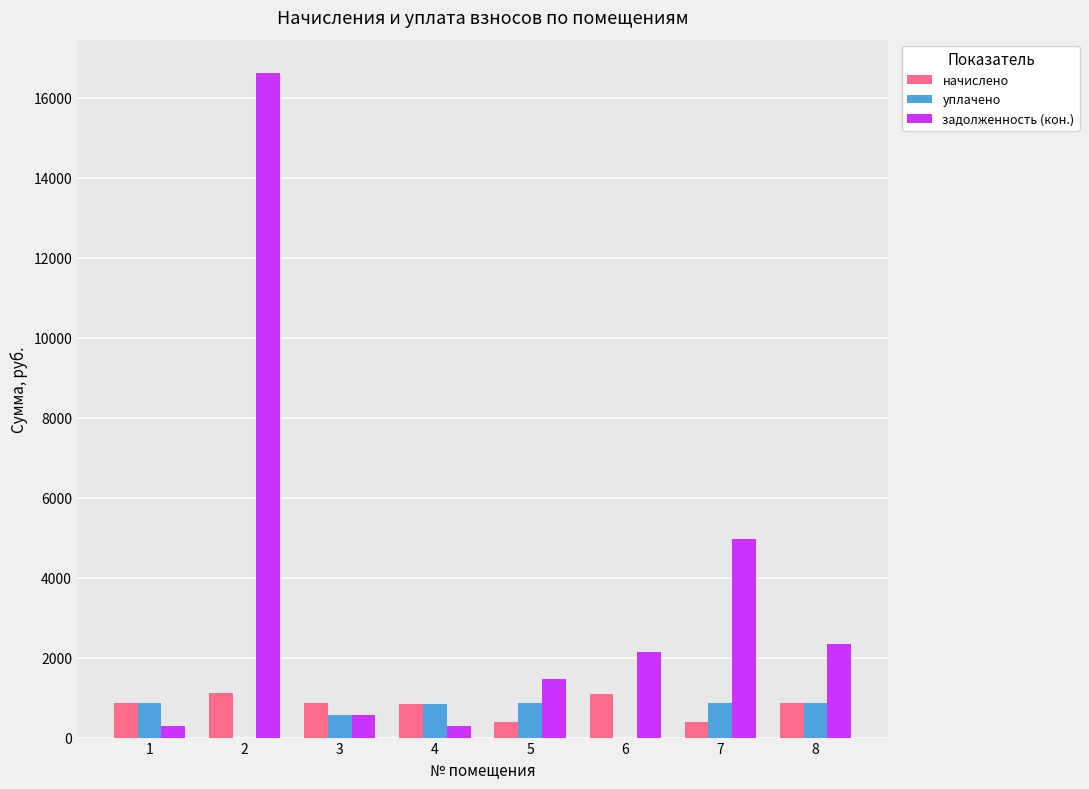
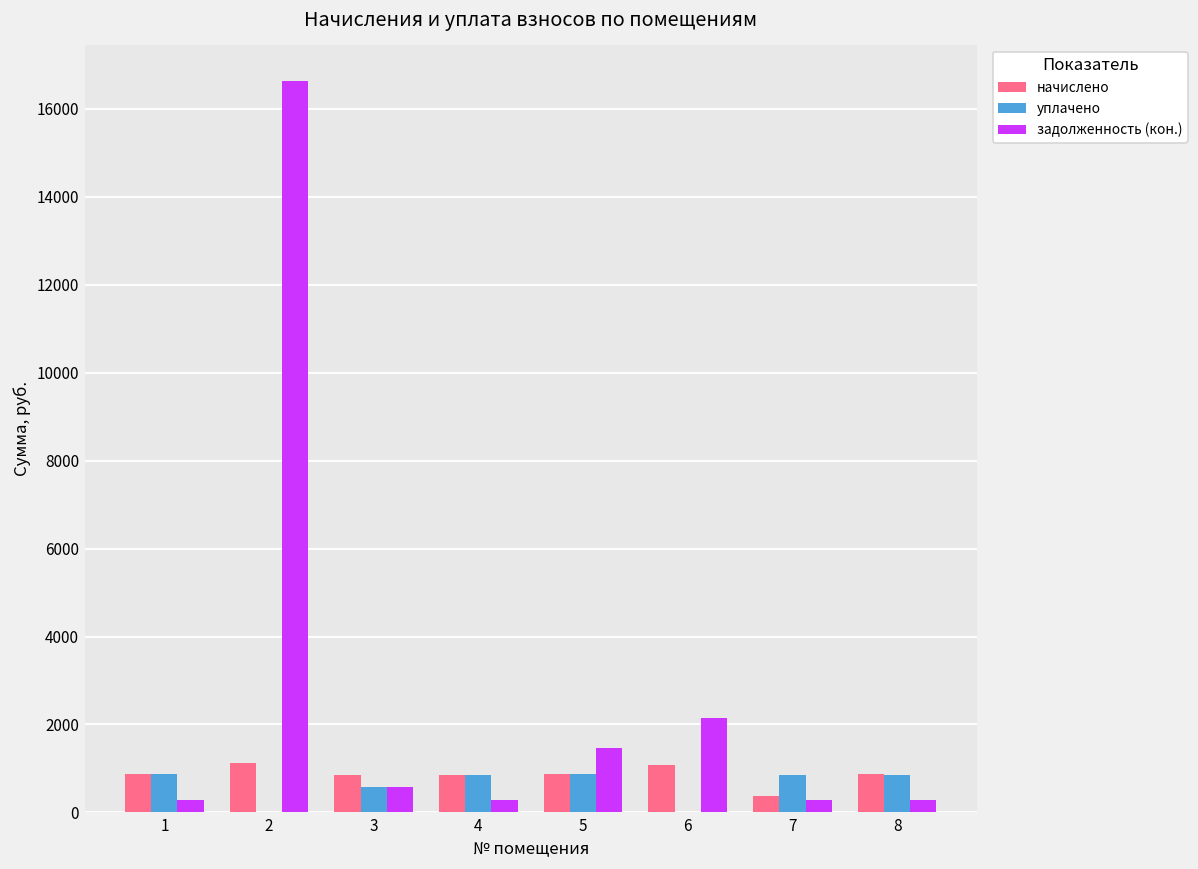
начислено, 5: 400 -> 900
задолженность (кон.), 7: 5000 -> 300
задолженность (кон.), 8: 2300 -> 300
